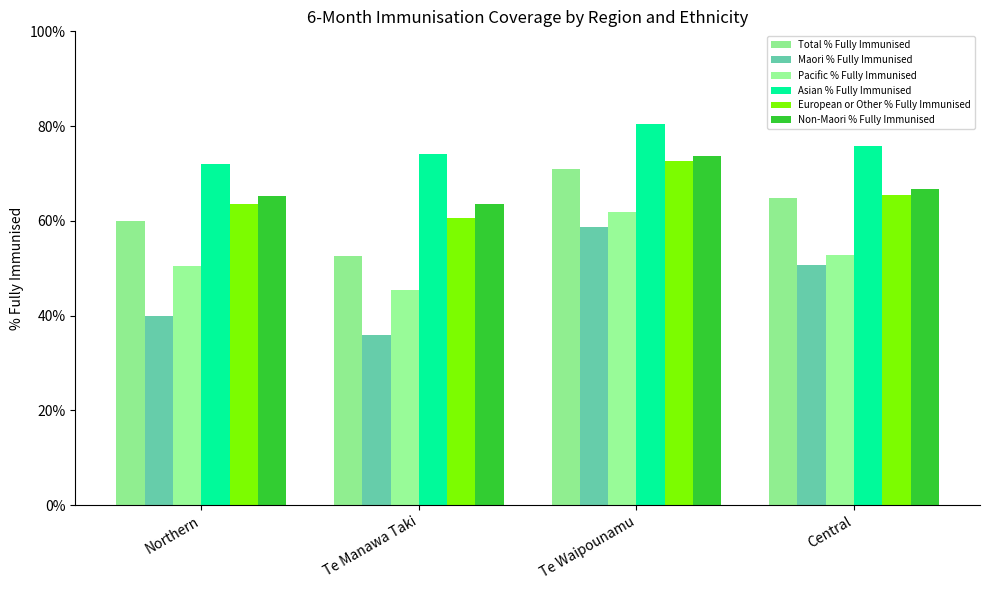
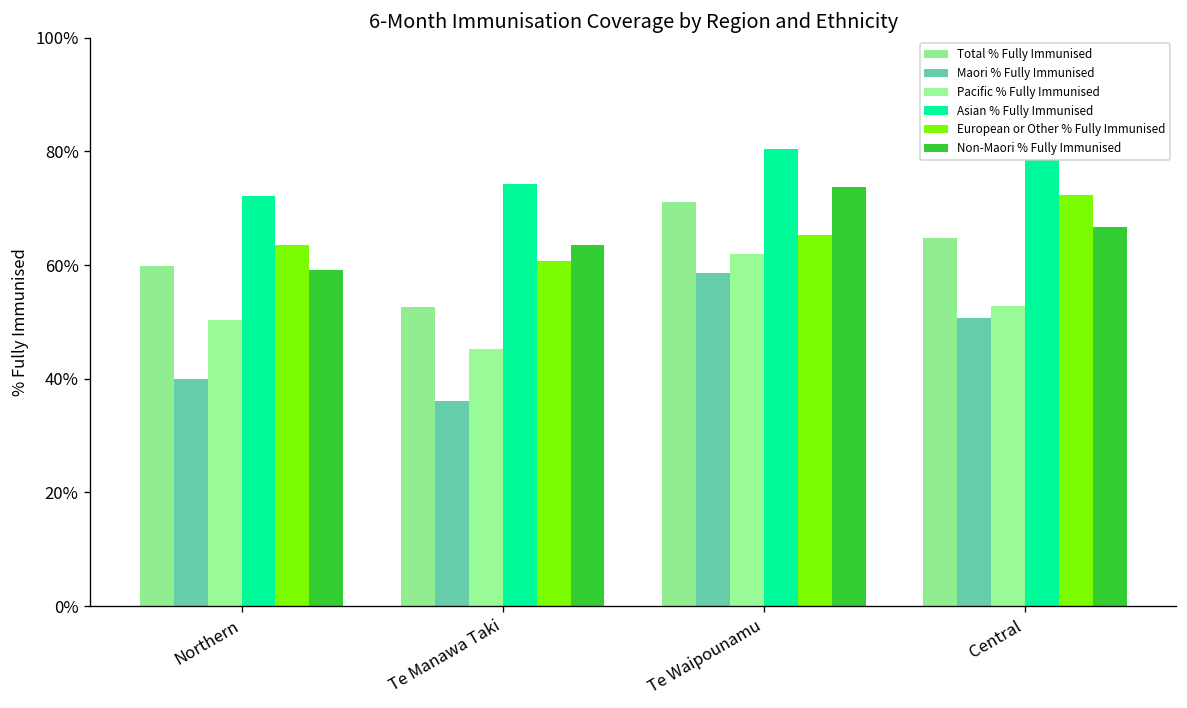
Non-Maori % Fully Immunised, Northern: 65% -> 59%
European or Other % Fully Immunised, Te Waipounamu: 73% -> 65%
Asian % Fully Immunised, Central: 76% -> 79%
European or Other % Fully Immunised, Central: 65% -> 72%
